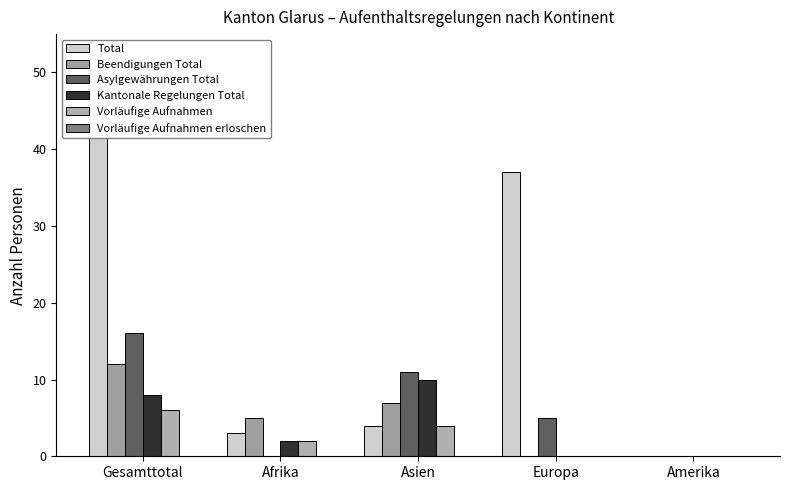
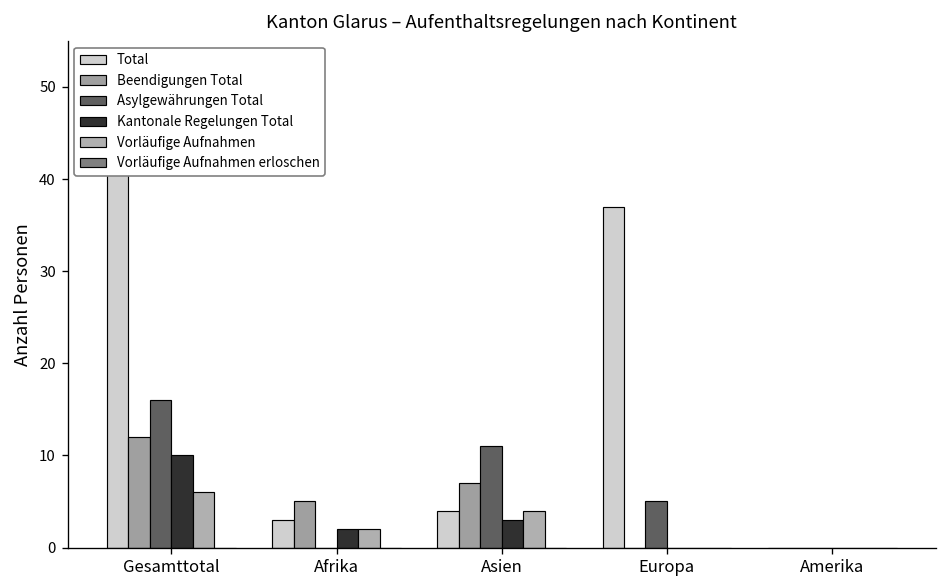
Kantonale Regelungen Total, Gesamttotal: 8 -> 10
Kantonale Regelungen Total, Asien: 10 -> 3
